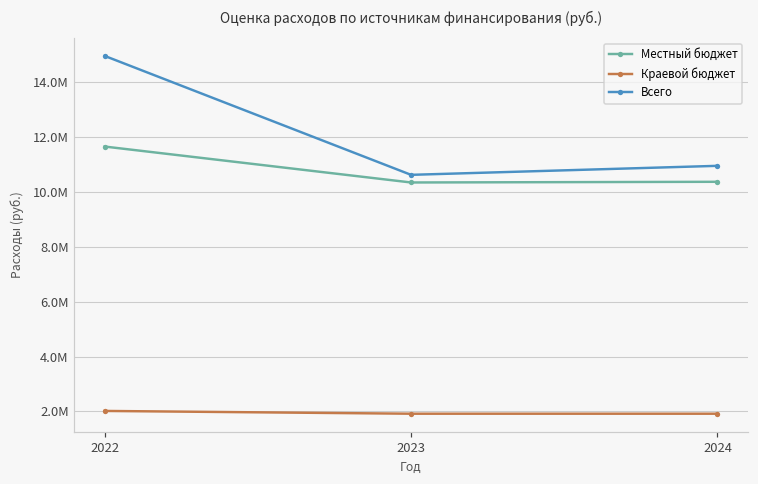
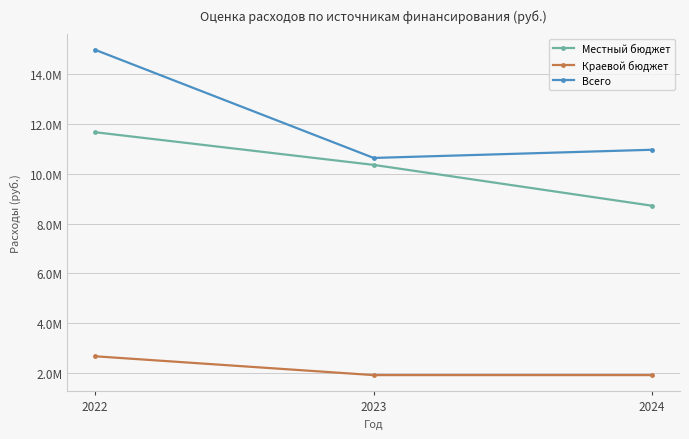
Краевой бюджет, 2022: 2000000 -> 2700000
Местный бюджет, 2024: 10400000 -> 8700000
